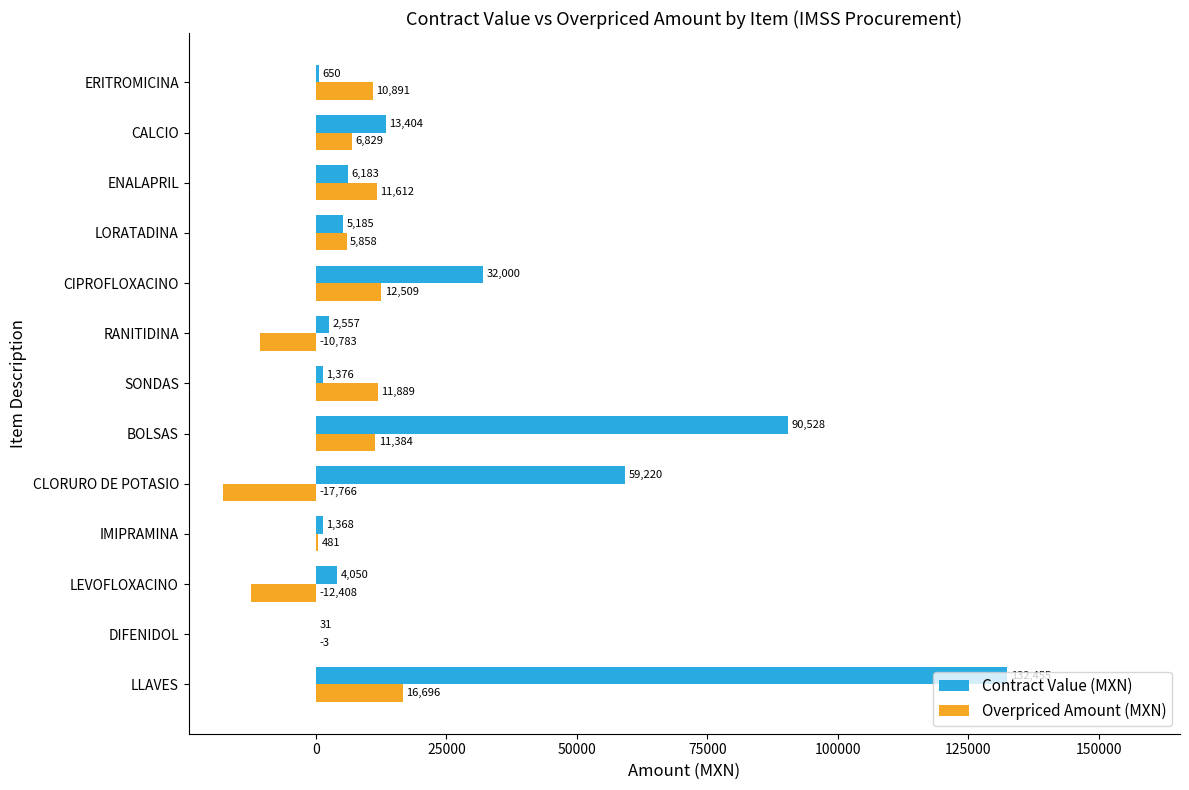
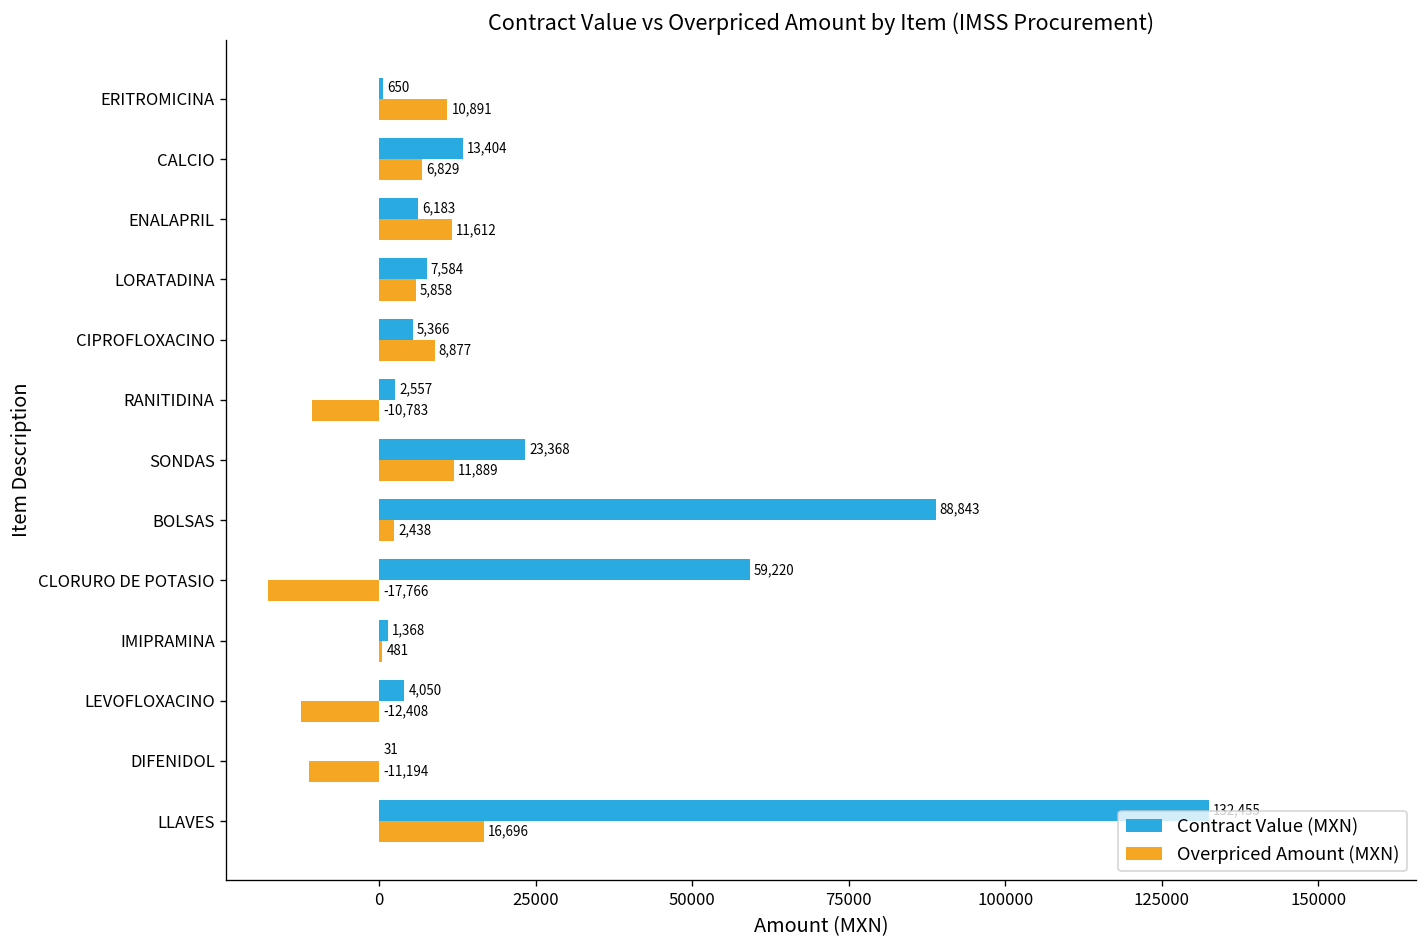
Contract Value (MXN), LORATADINA: 5,185 -> 7,584
Contract Value (MXN), CIPROFLOXACINO: 32,000 -> 5,366
Overpriced Amount (MXN), CIPROFLOXACINO: 12,509 -> 8,877
Contract Value (MXN), SONDAS: 1,376 -> 23,368
Contract Value (MXN), BOLSAS: 90,528 -> 88,843
Overpriced Amount (MXN), BOLSAS: 11,384 -> 2,438
Overpriced Amount (MXN), DIFENIDOL: -3 -> -11,194
